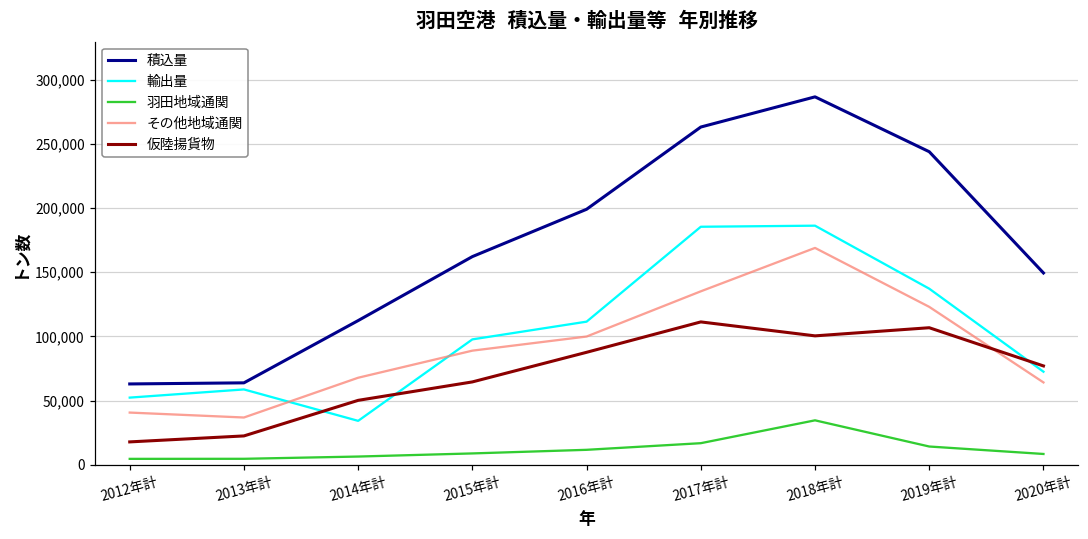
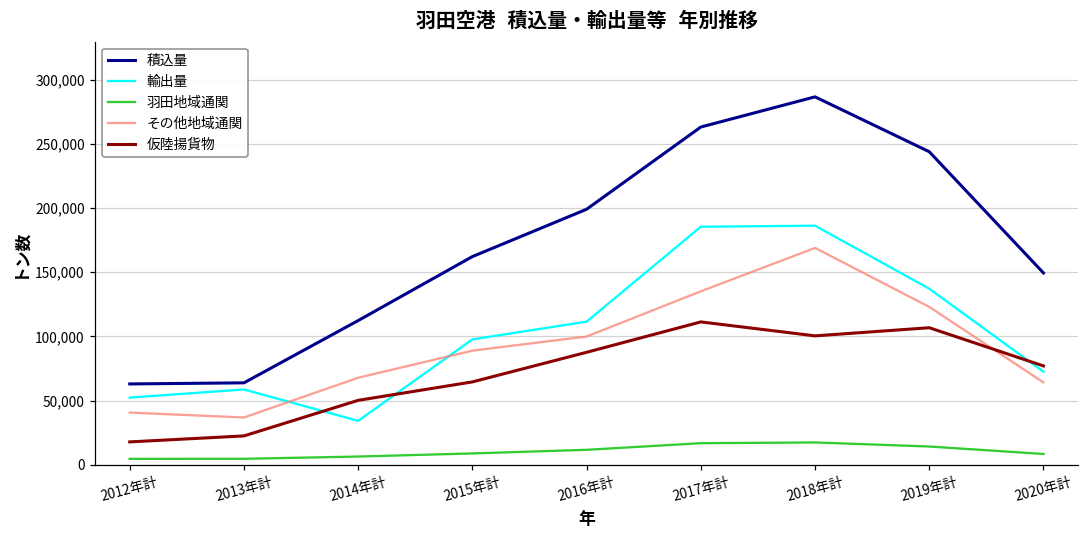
羽田地域通関, 2018年計: 35,000 -> 17,000
